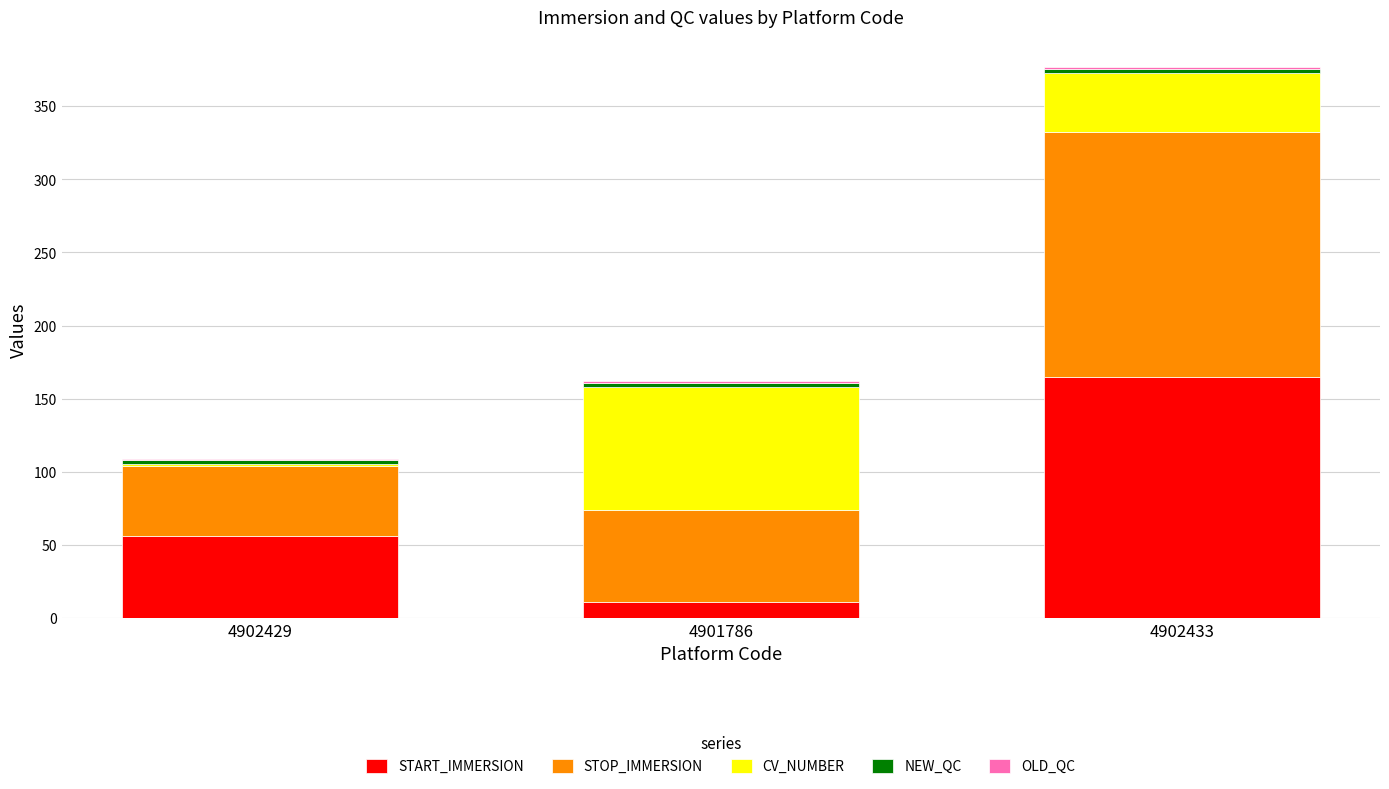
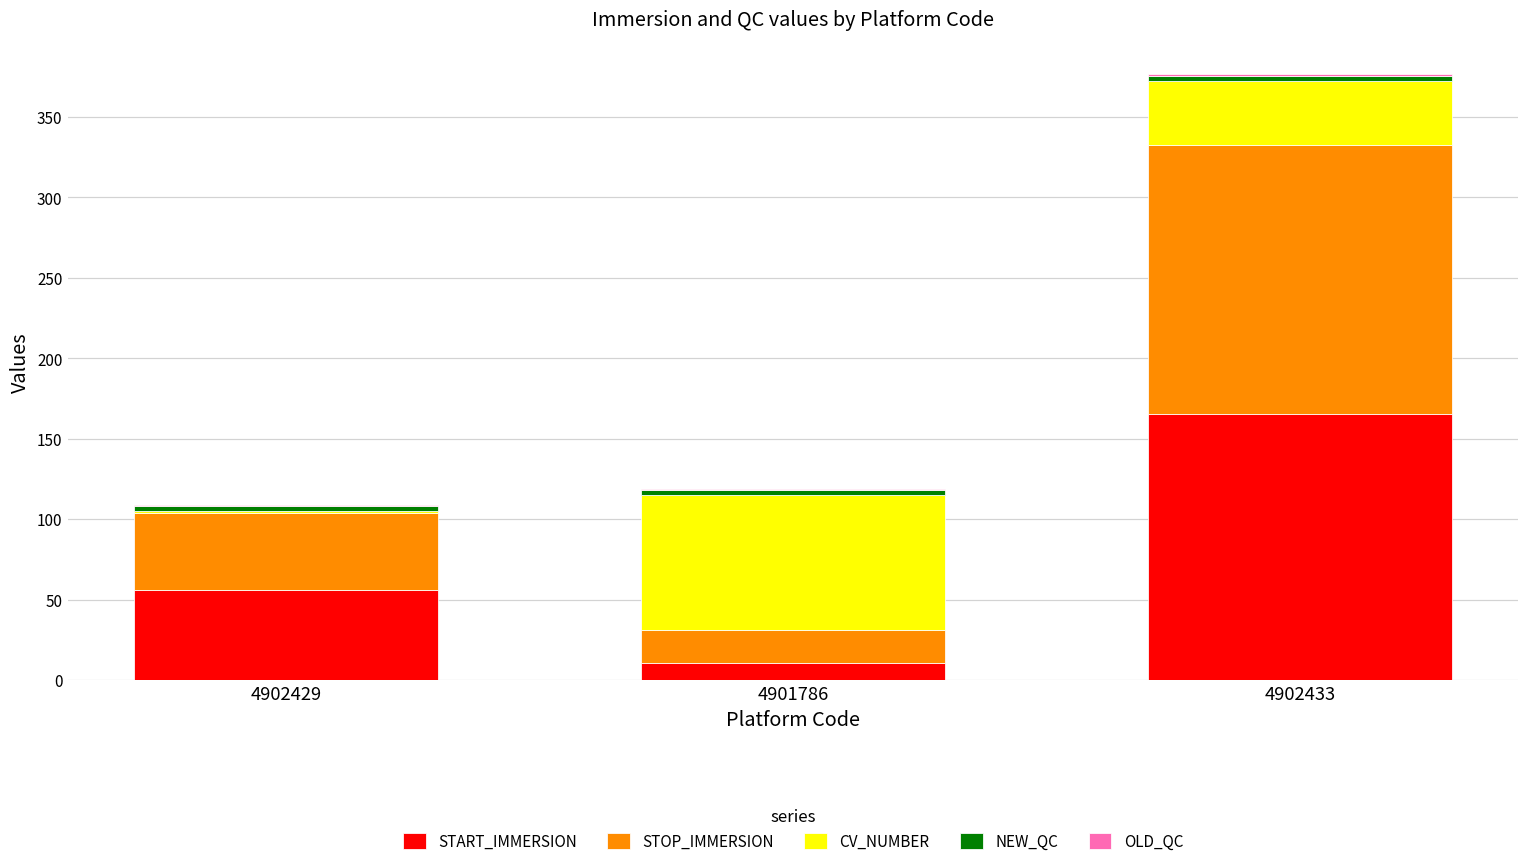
STOP_IMMERSION, 4901786: 63 -> 20
